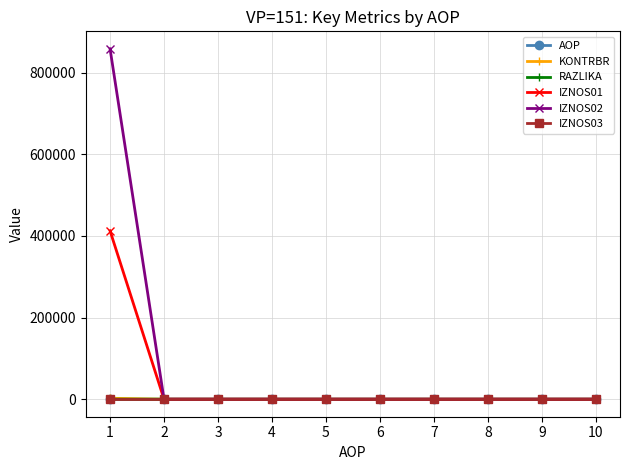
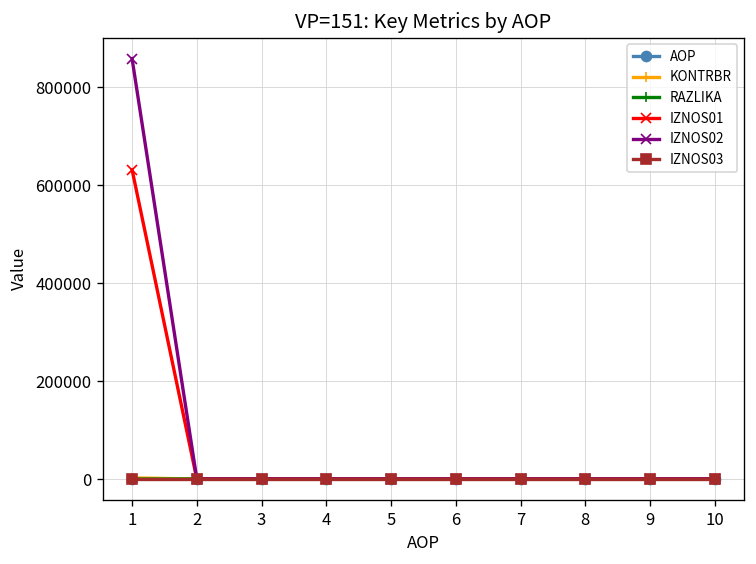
IZNOS01, 1: 410000 -> 630000
